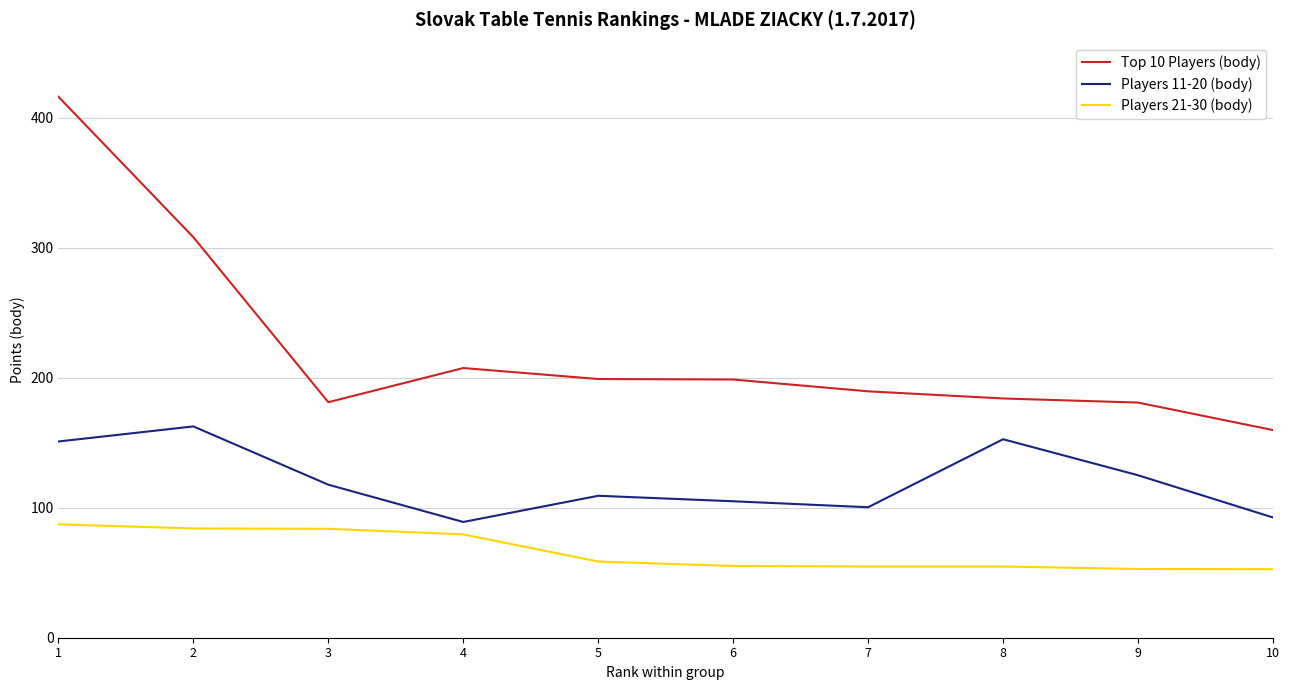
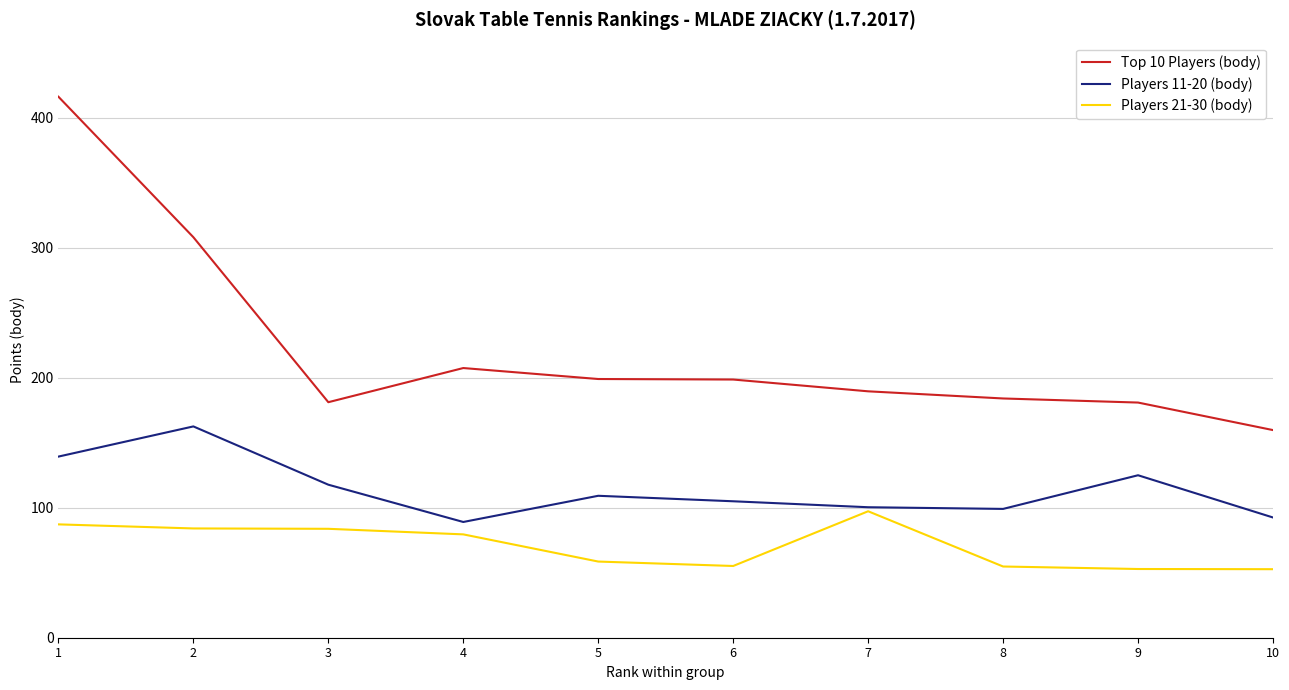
Players 11-20 (body), 1: 151 -> 139
Players 21-30 (body), 7: 55 -> 97
Players 11-20 (body), 8: 153 -> 99
